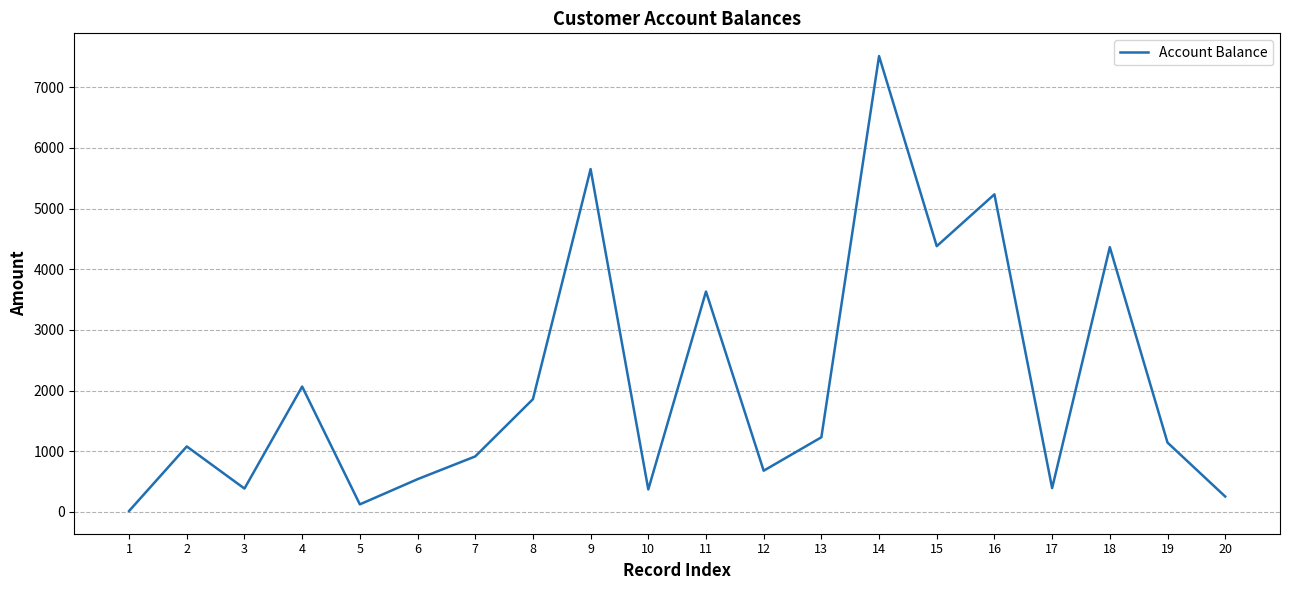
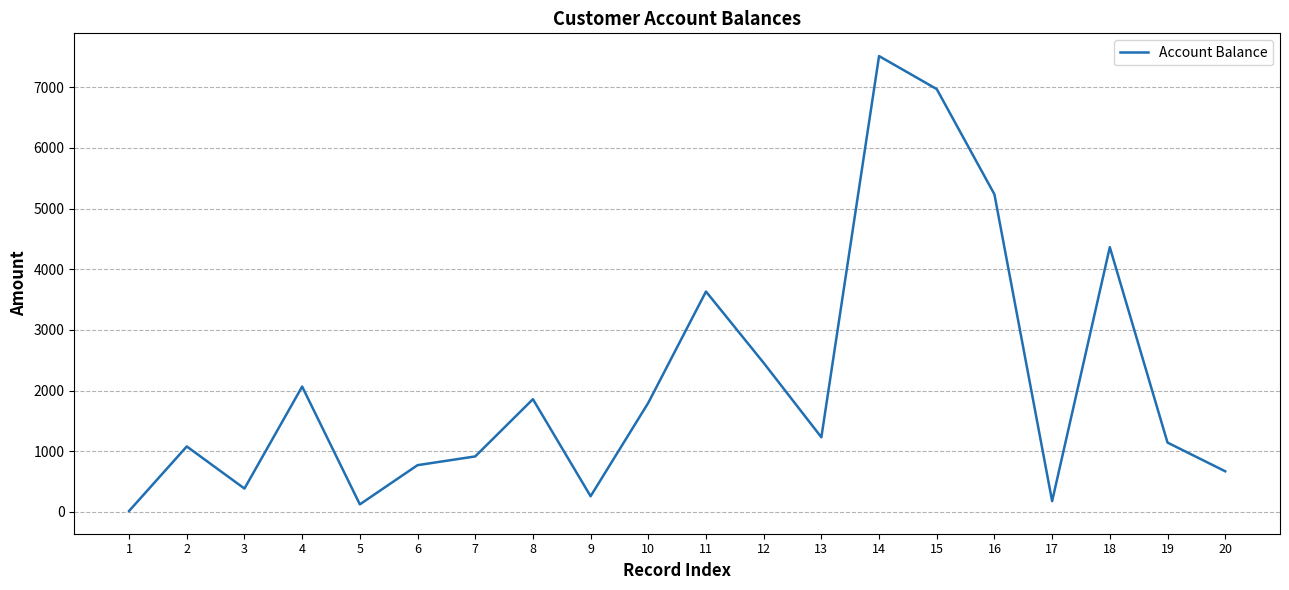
6: 500 -> 800
9: 5700 -> 300
10: 400 -> 1800
12: 700 -> 2500
15: 4400 -> 7000
17: 400 -> 200
20: 300 -> 700
